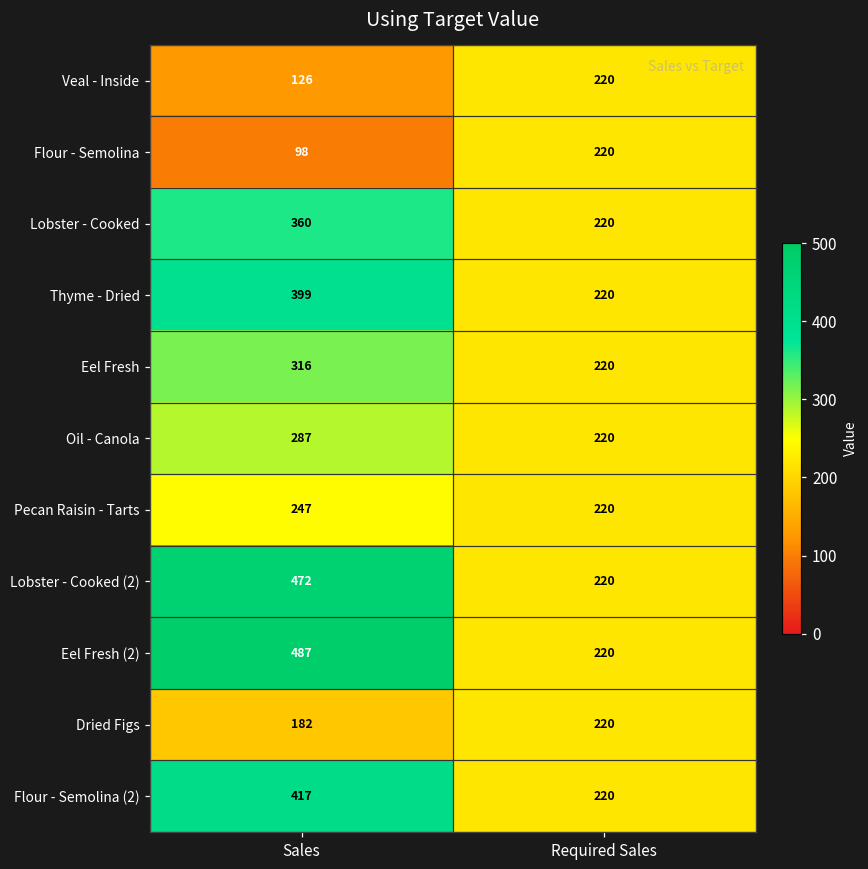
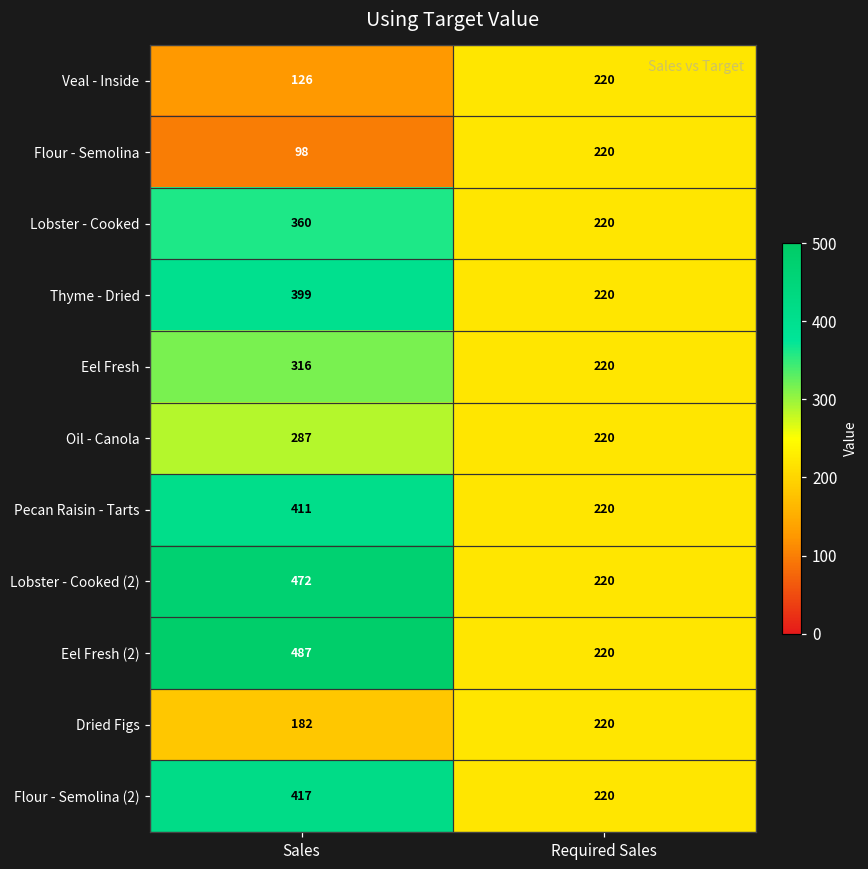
Pecan Raisin - Tarts, Sales: 247 -> 411
